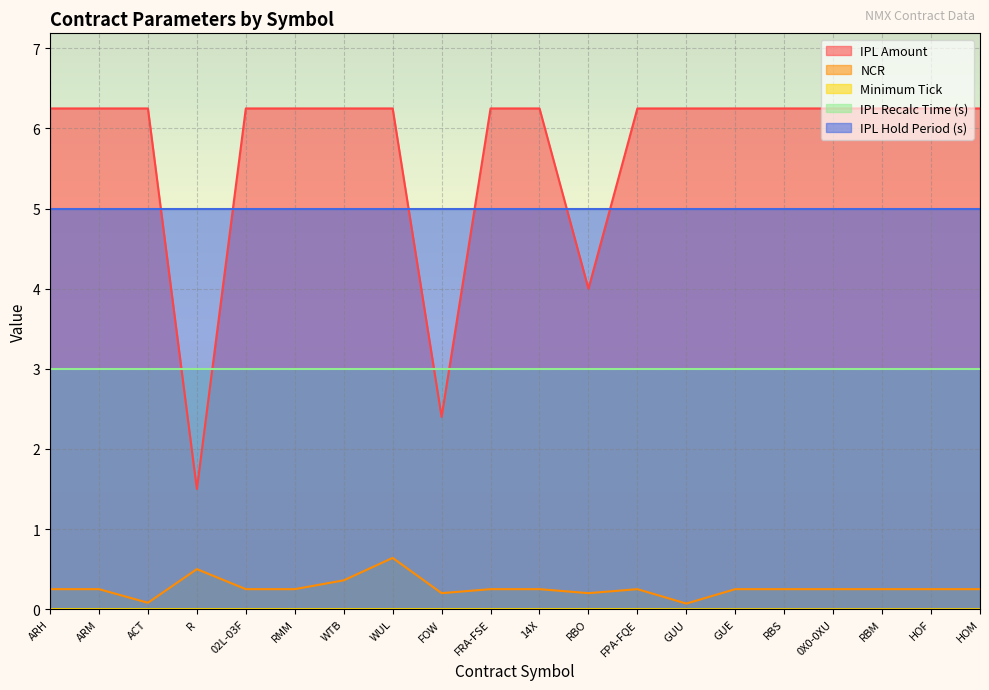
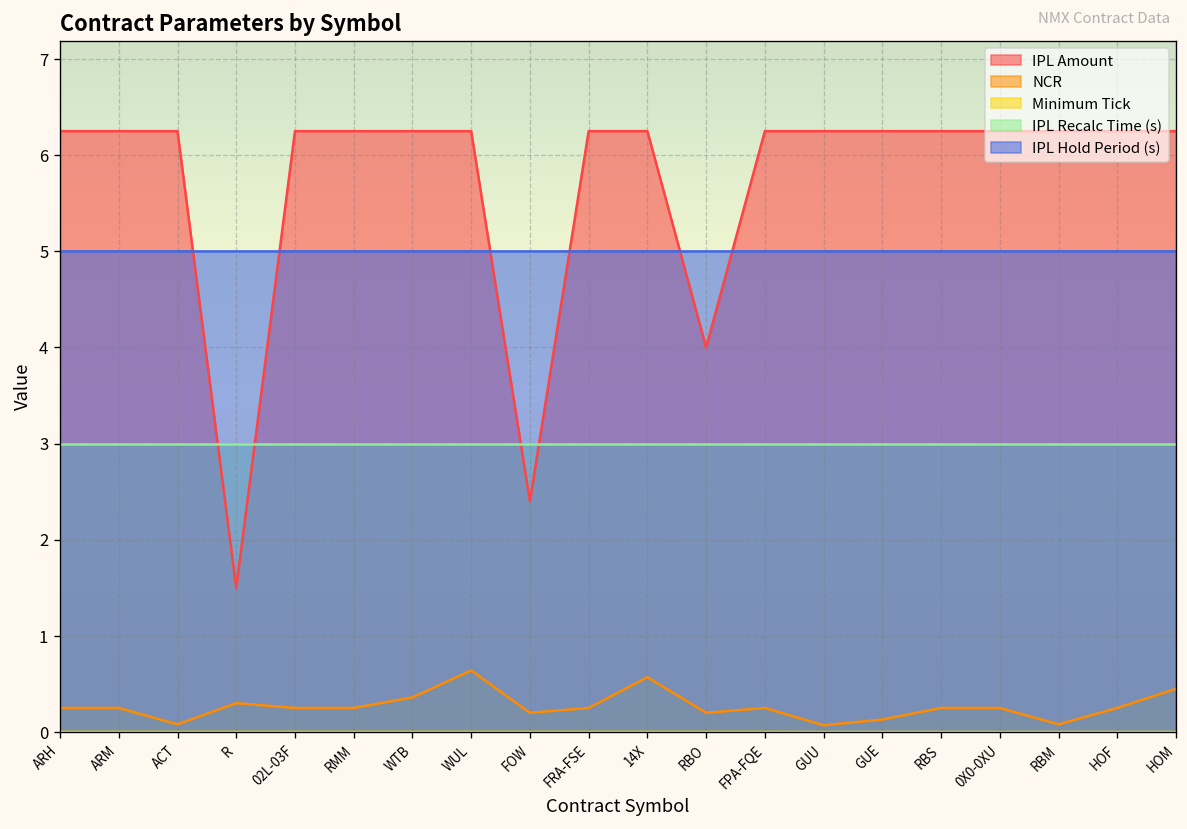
NCR, R: 0.5 -> 0.3
NCR, 14X: 0.3 -> 0.6
NCR, GUE: 0.3 -> 0.1
NCR, RBM: 0.3 -> 0.1
NCR, HOM: 0.3 -> 0.5
